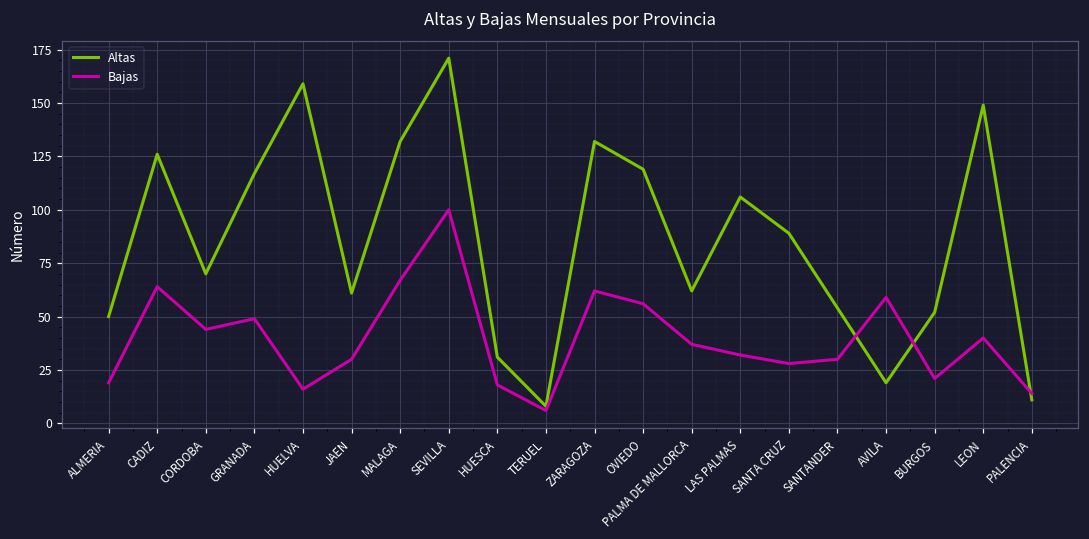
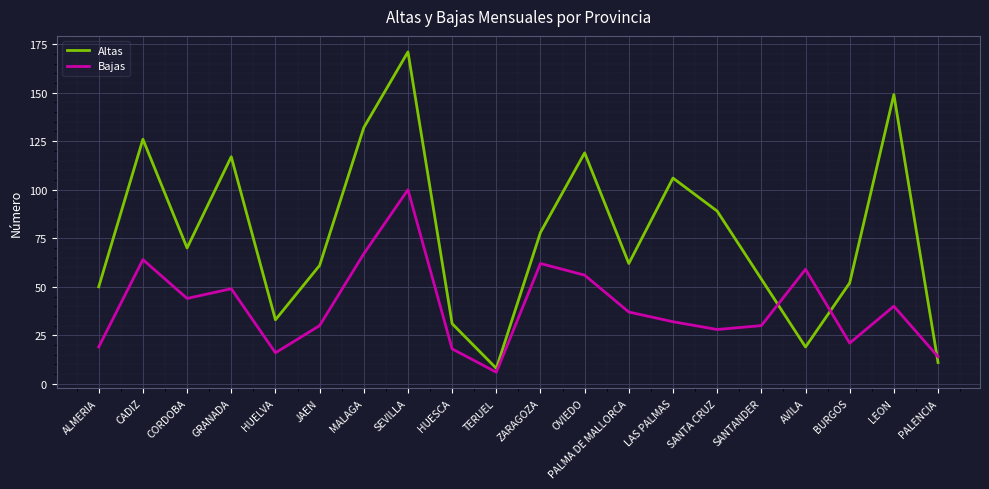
Altas, HUELVA: 159 -> 33
Altas, ZARAGOZA: 132 -> 78
